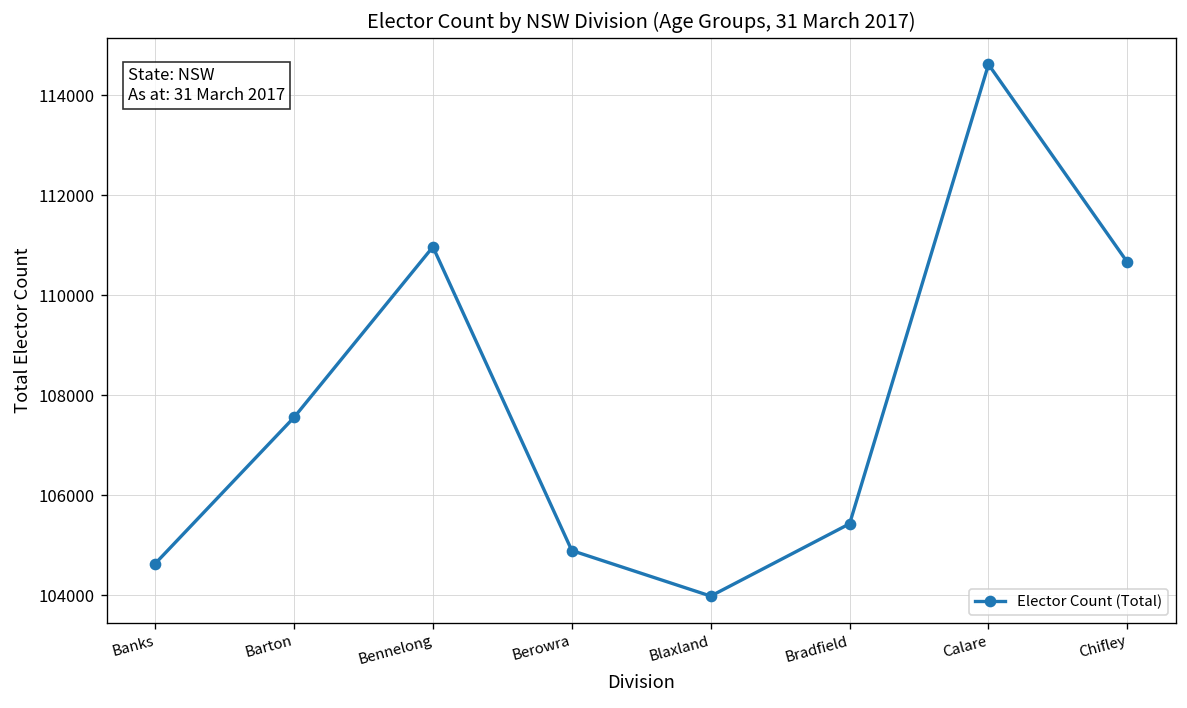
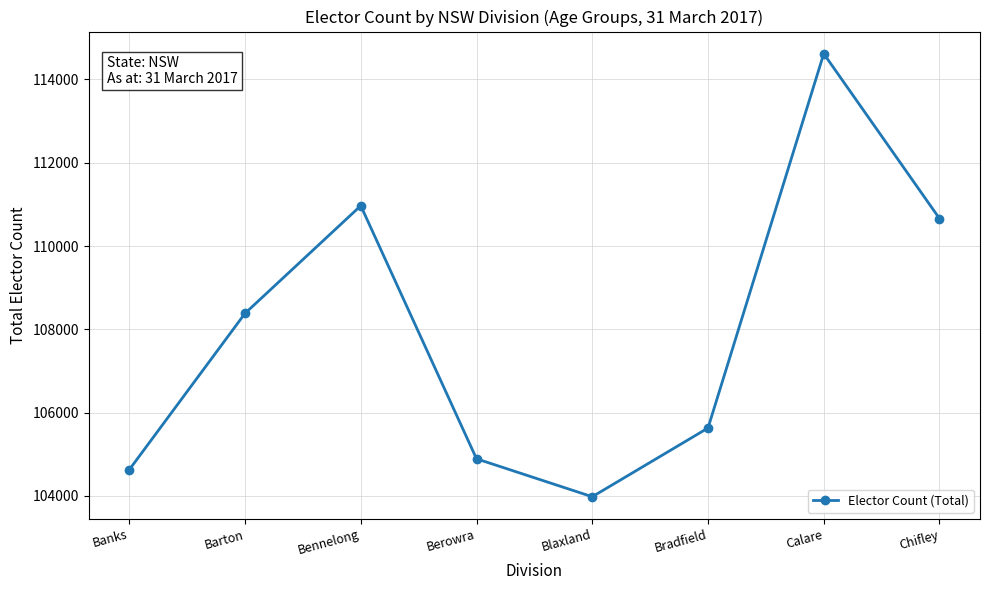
Barton: 107600 -> 108400
Bradfield: 105400 -> 105600
